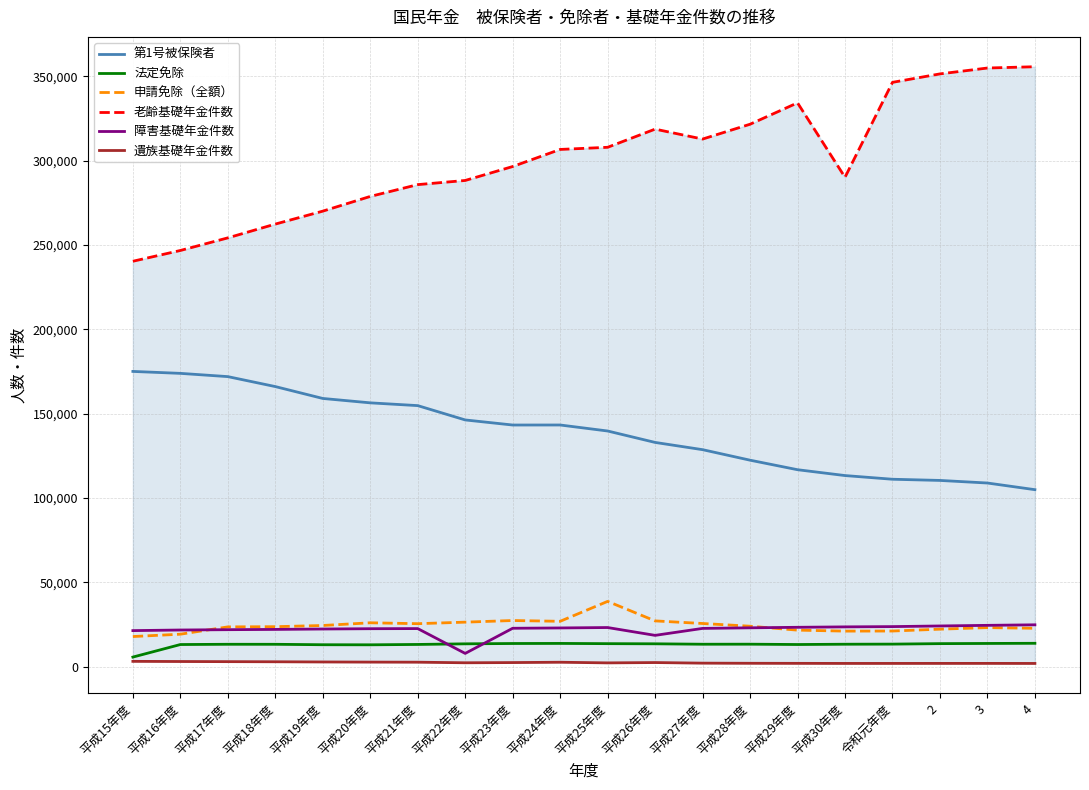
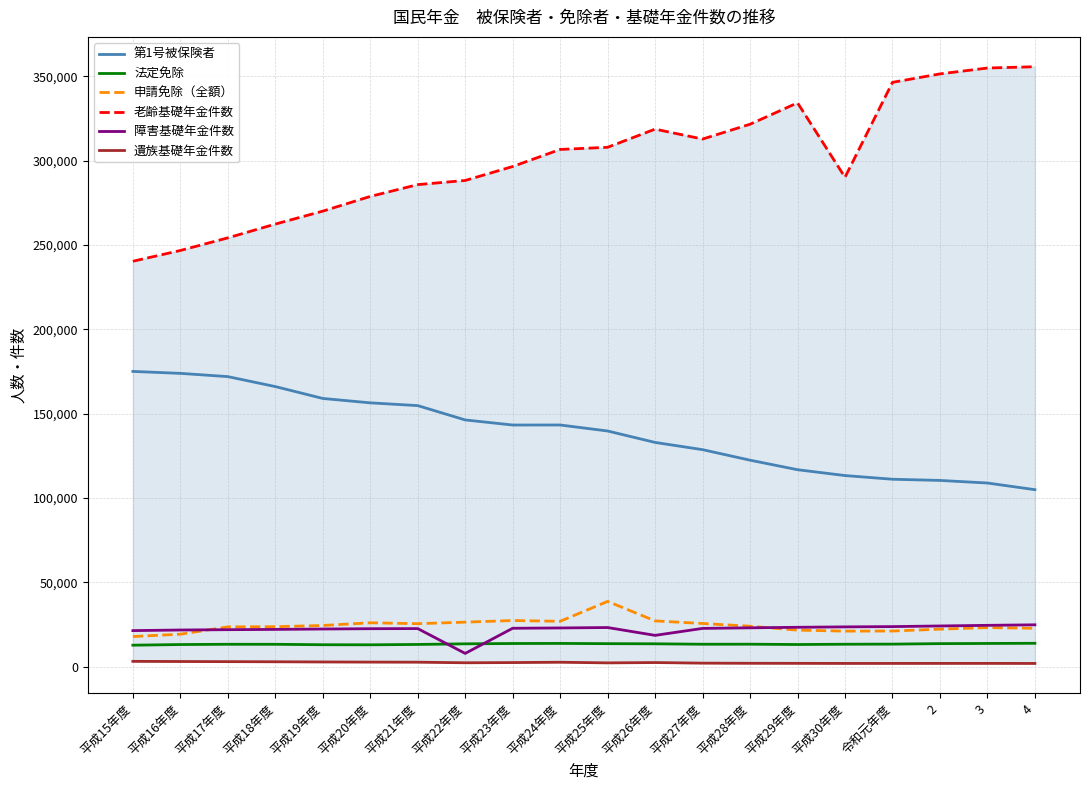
法定免除, 平成15年度: 6,000 -> 13,000
